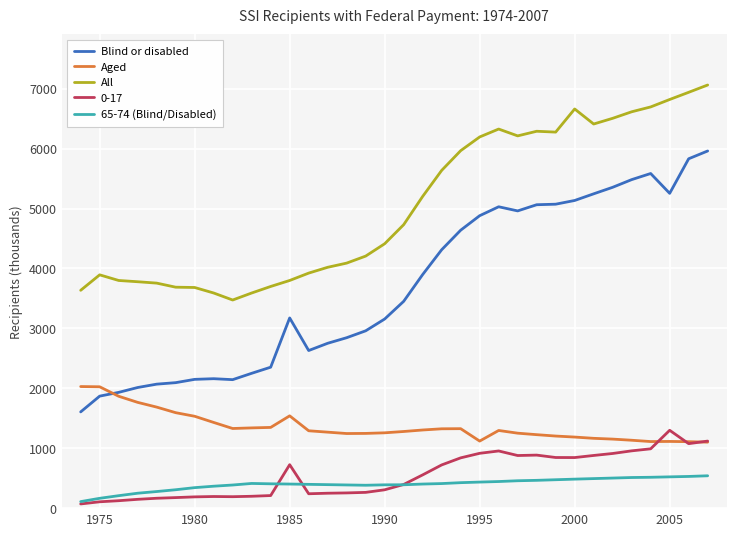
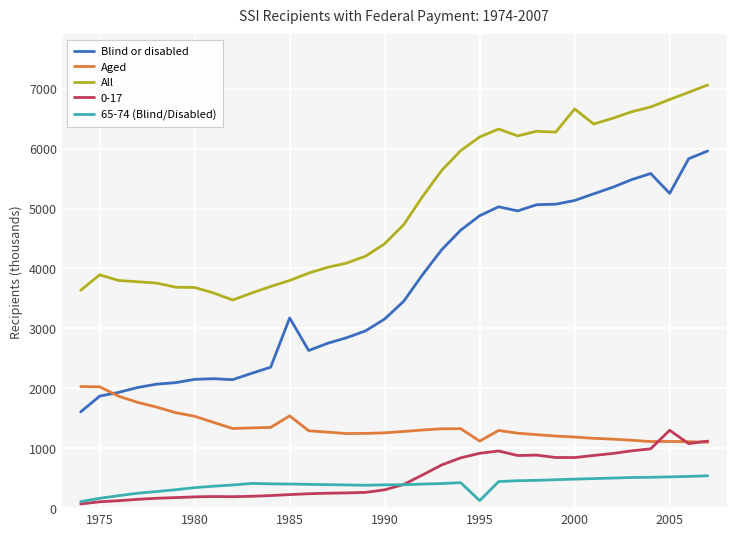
0-17, 1985: 700 -> 200
65-74 (Blind/Disabled), 1995: 400 -> 100
